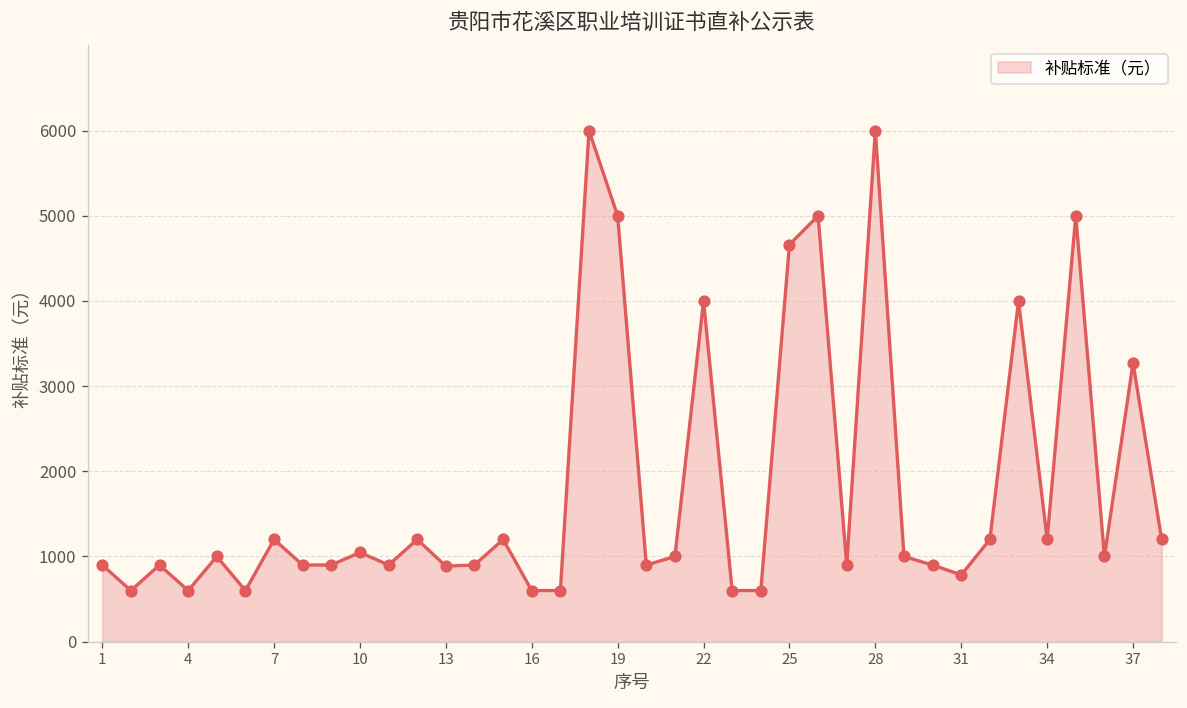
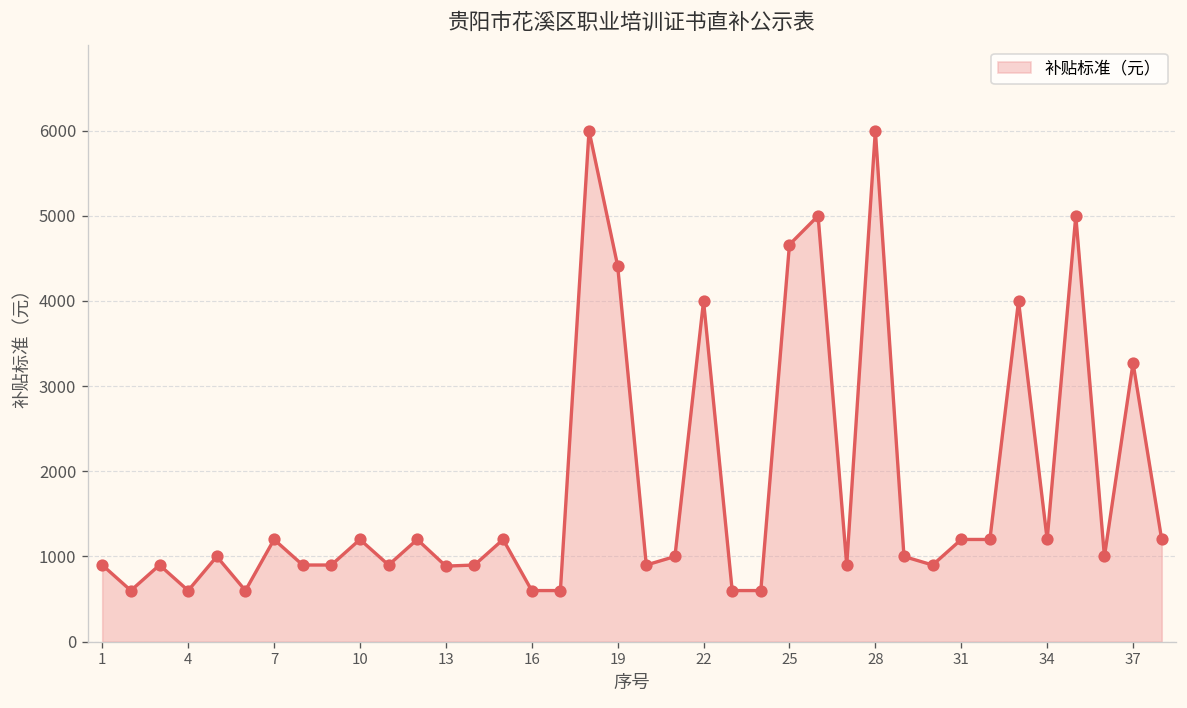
10: 1000 -> 1200
19: 5000 -> 4400
31: 800 -> 1200
